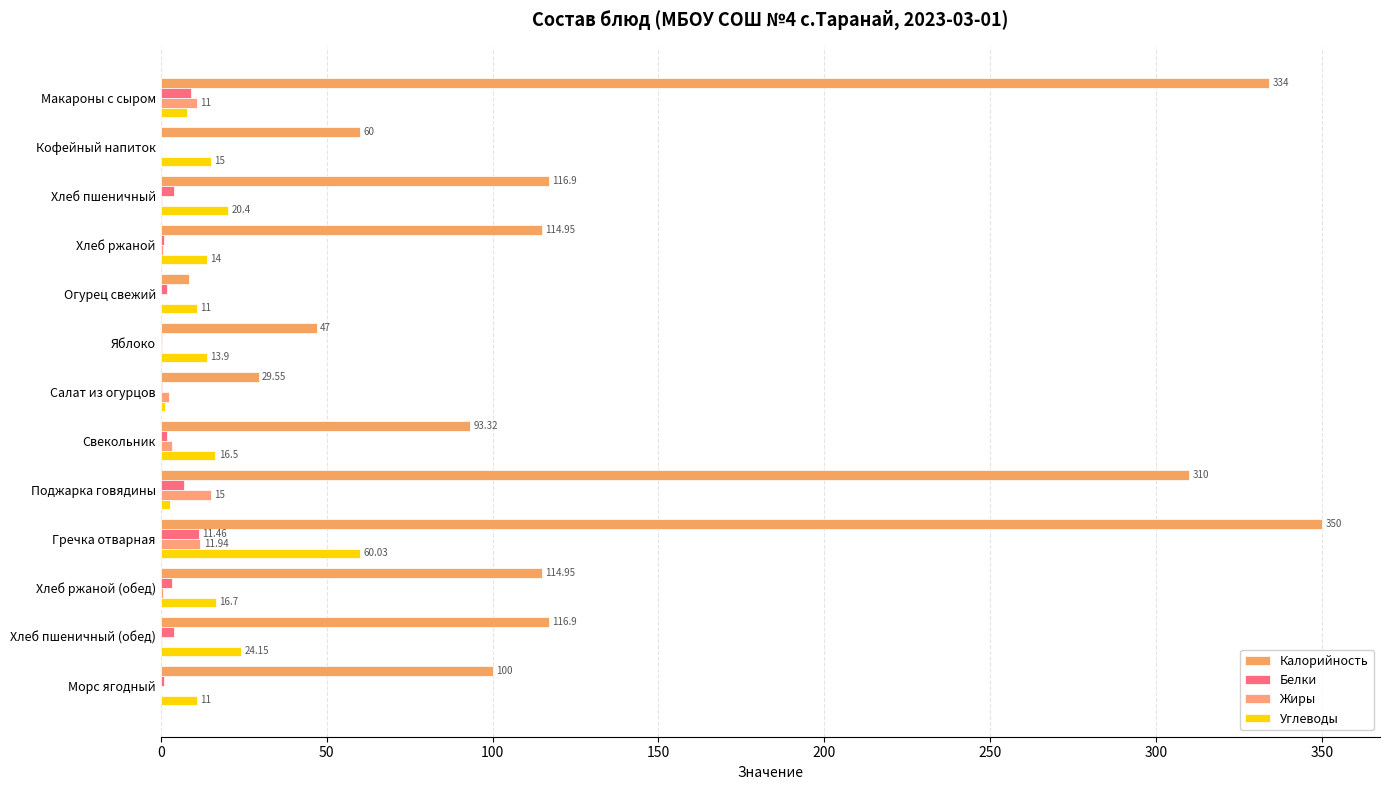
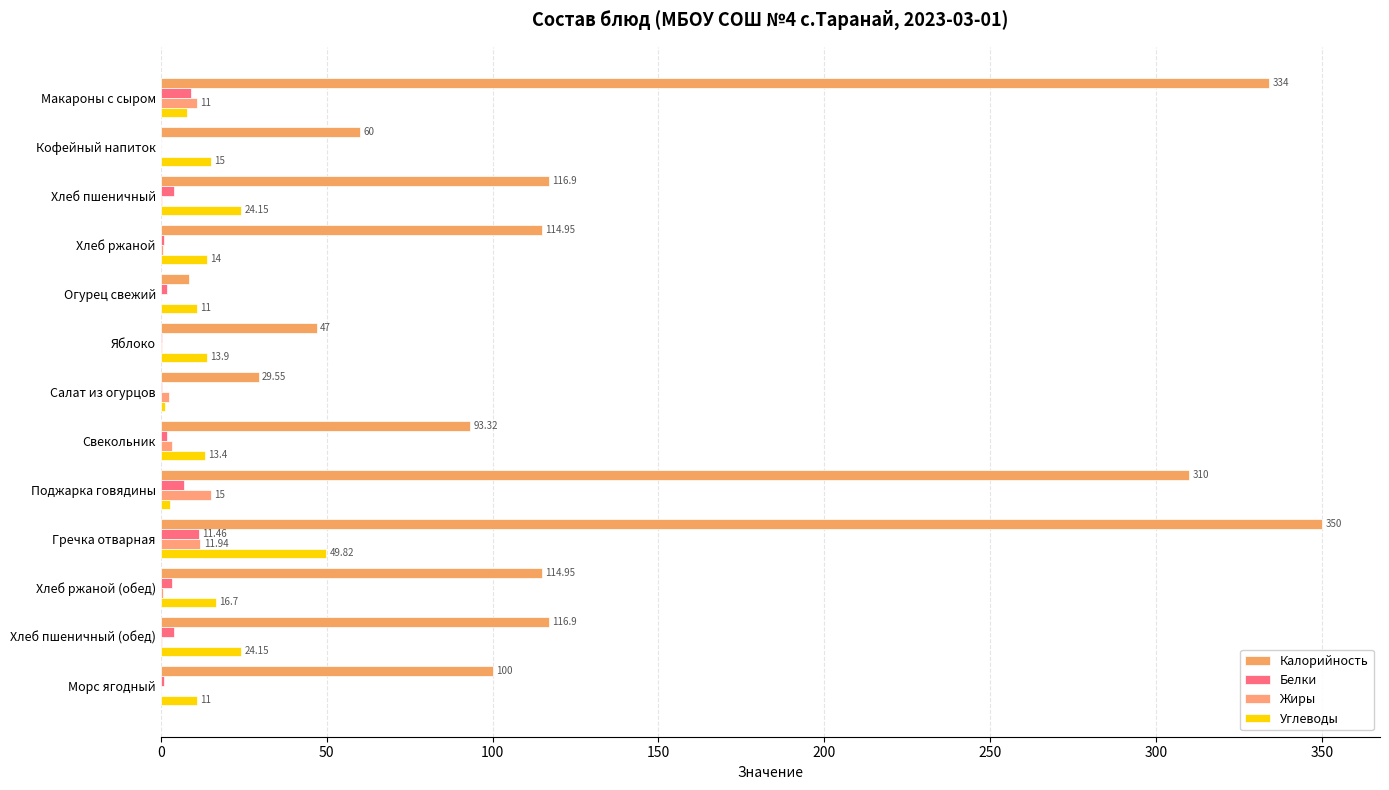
Углеводы, Хлеб пшеничный: 20.4 -> 24.15
Углеводы, Свекольник: 16.5 -> 13.4
Углеводы, Гречка отварная: 60.03 -> 49.82
